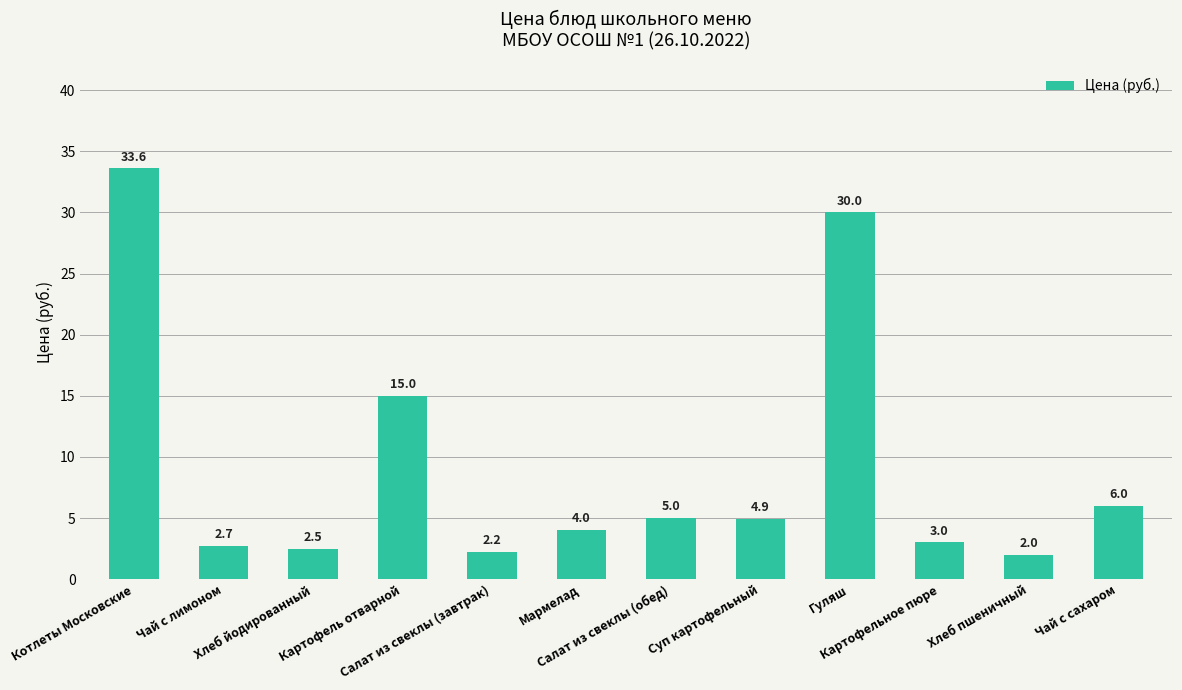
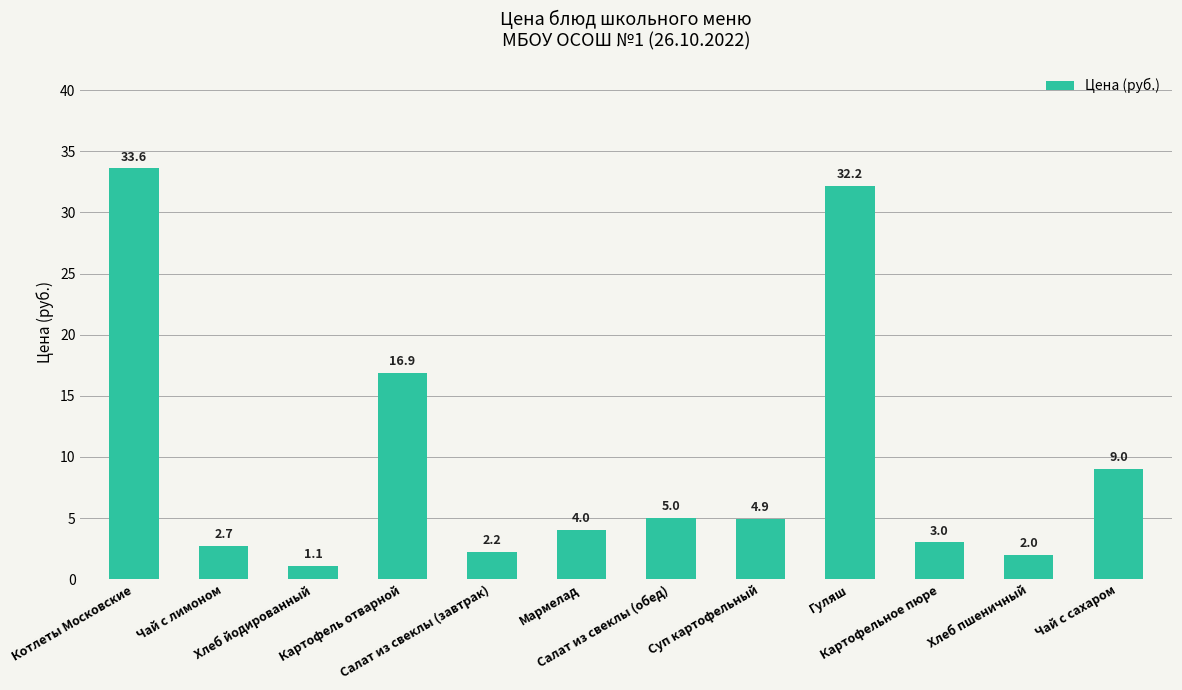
Хлеб йодированный: 2.5 -> 1.1
Картофель отварной: 15.0 -> 16.9
Гуляш: 30.0 -> 32.2
Чай с сахаром: 6.0 -> 9.0
